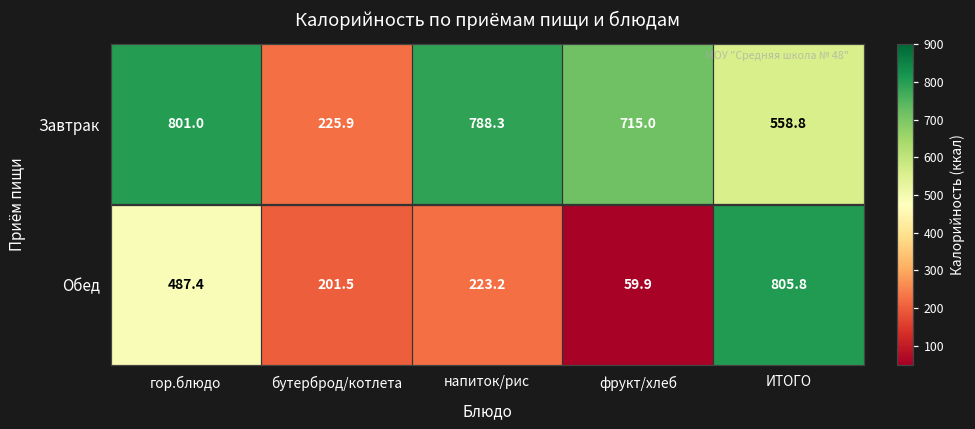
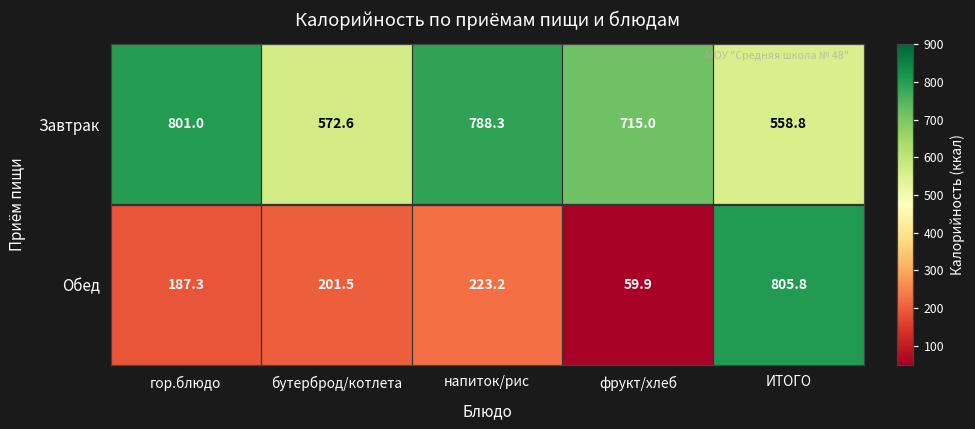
Завтрак, бутерброд/котлета: 225.9 -> 572.6
Обед, гор.блюдо: 487.4 -> 187.3
